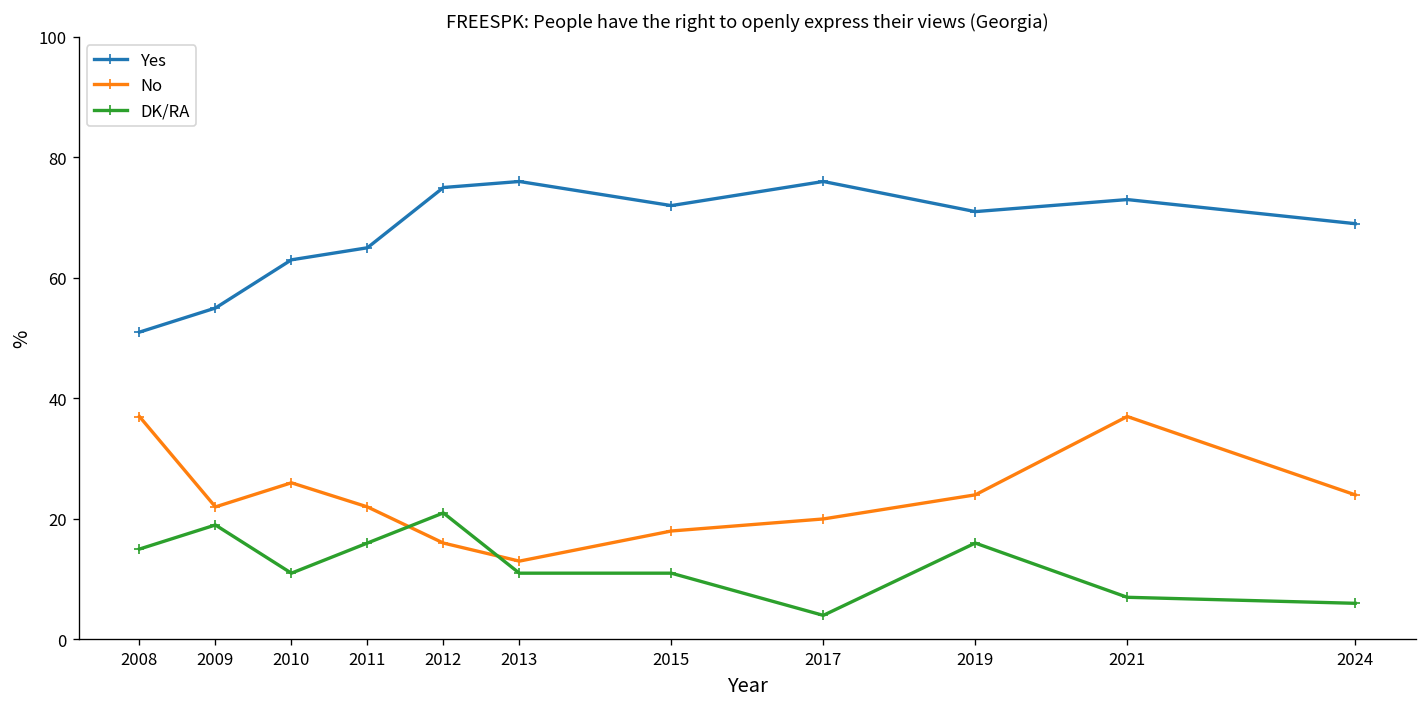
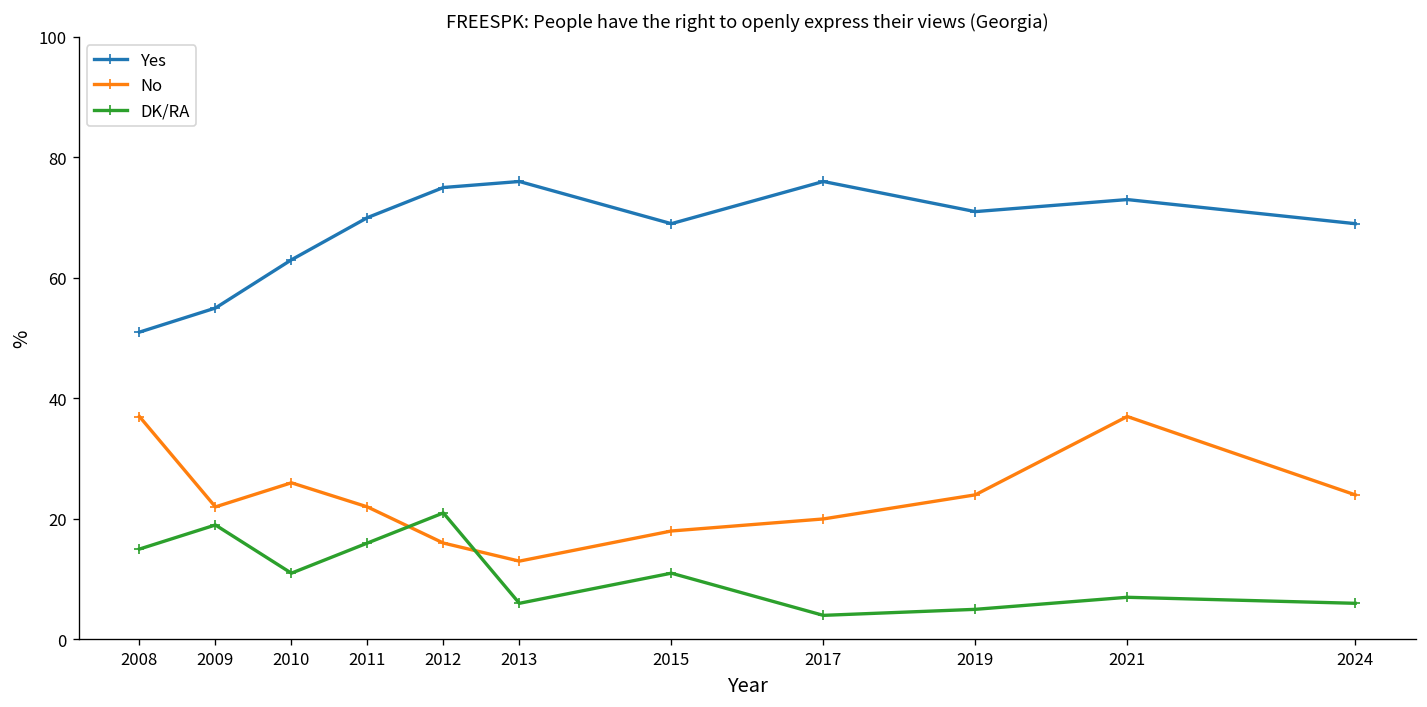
Yes, 2011: 65 -> 70
DK/RA, 2013: 11 -> 6
Yes, 2015: 72 -> 69
DK/RA, 2019: 16 -> 5
